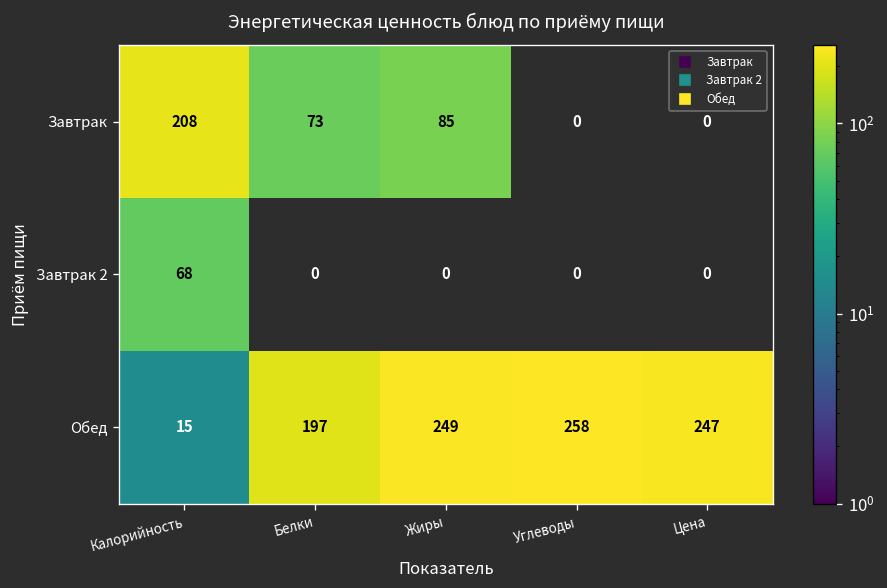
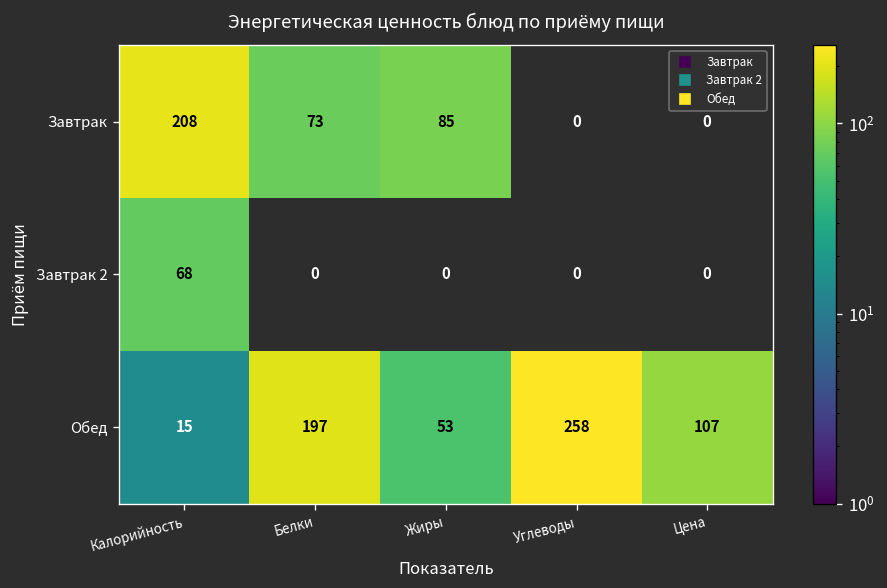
Обед, Жиры: 249 -> 53
Обед, Цена: 247 -> 107
